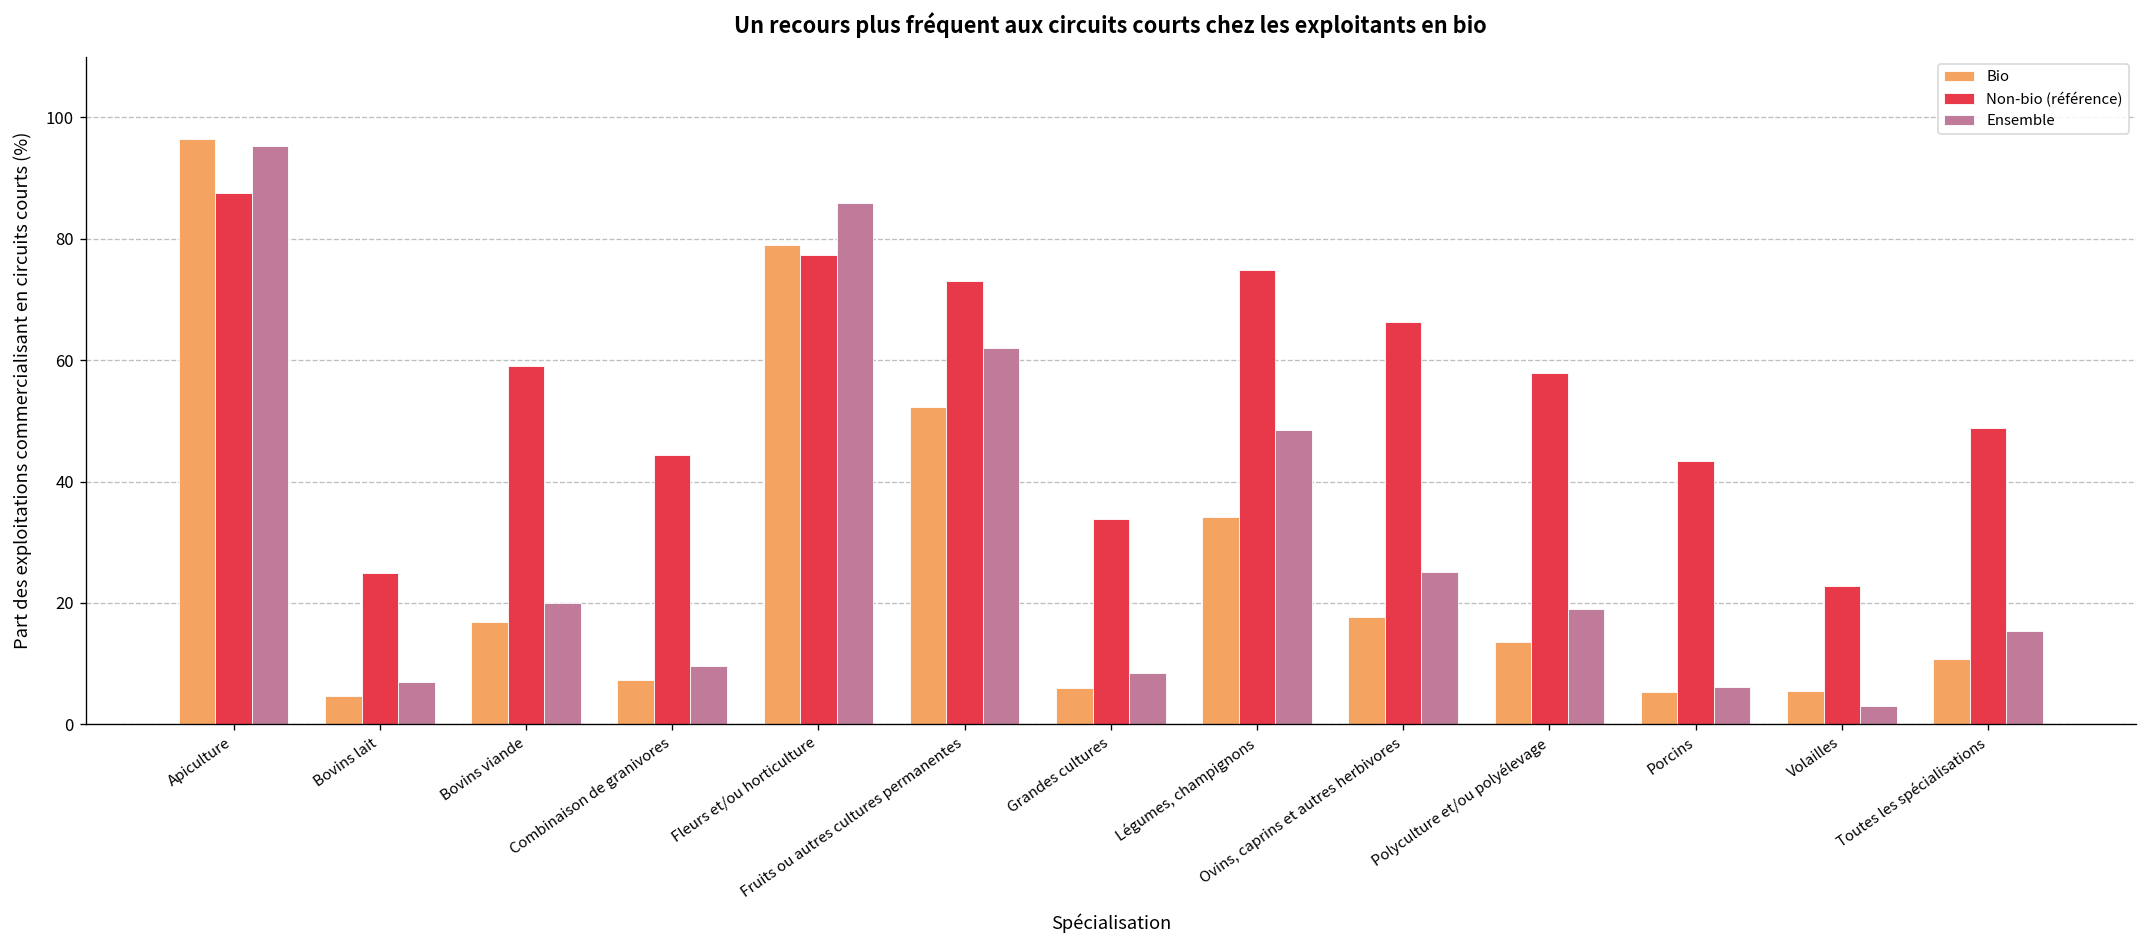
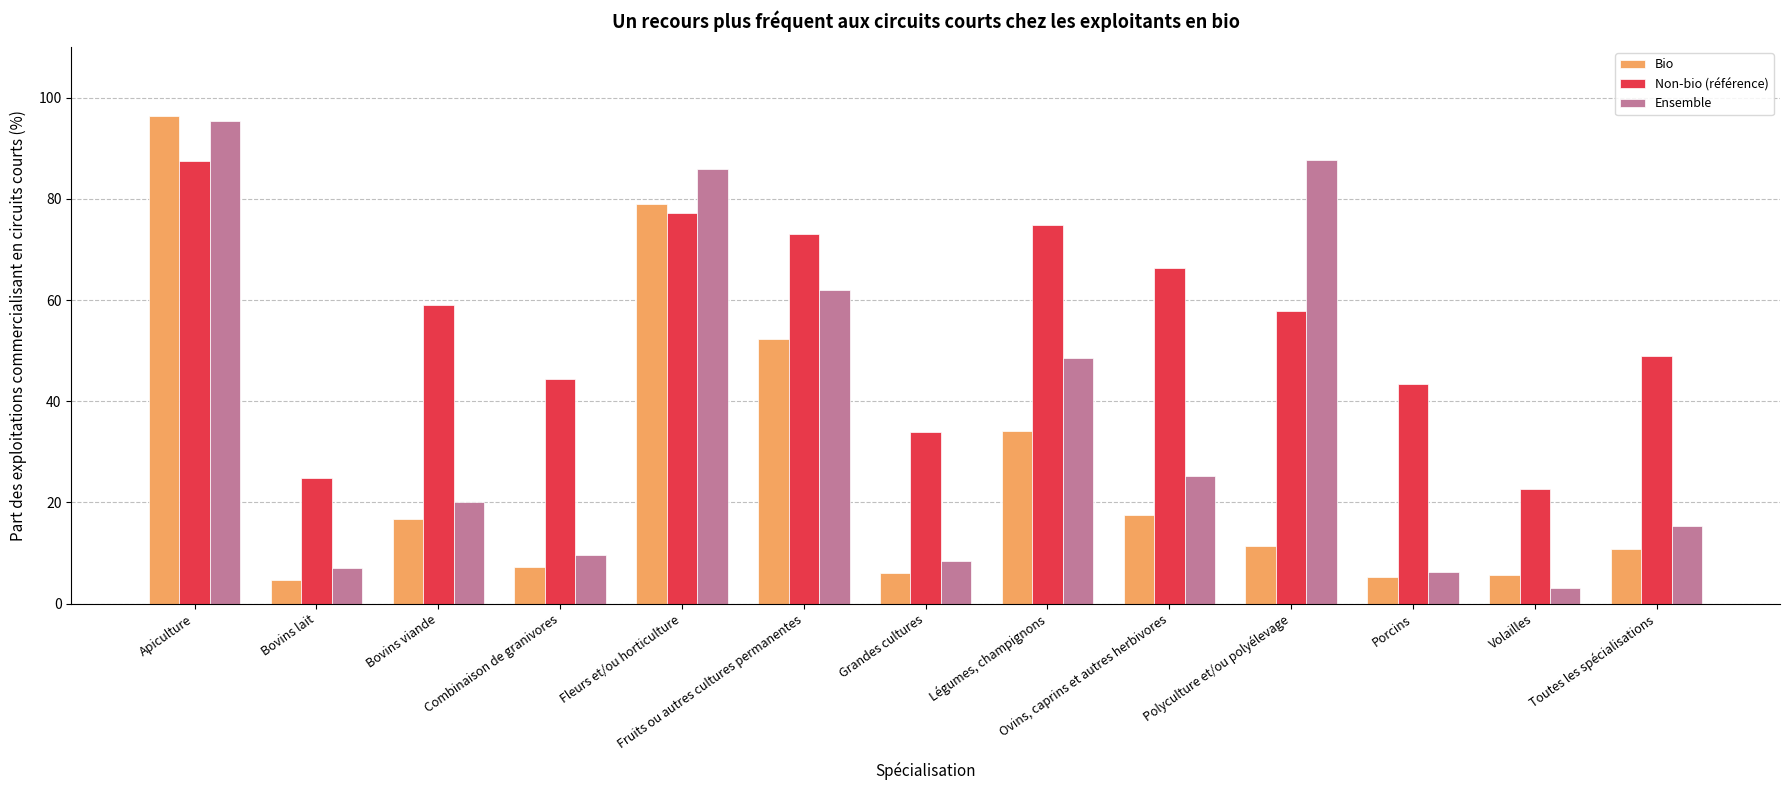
Bio, Polyculture et/ou polyélevage: 13 -> 11
Ensemble, Polyculture et/ou polyélevage: 19 -> 88
